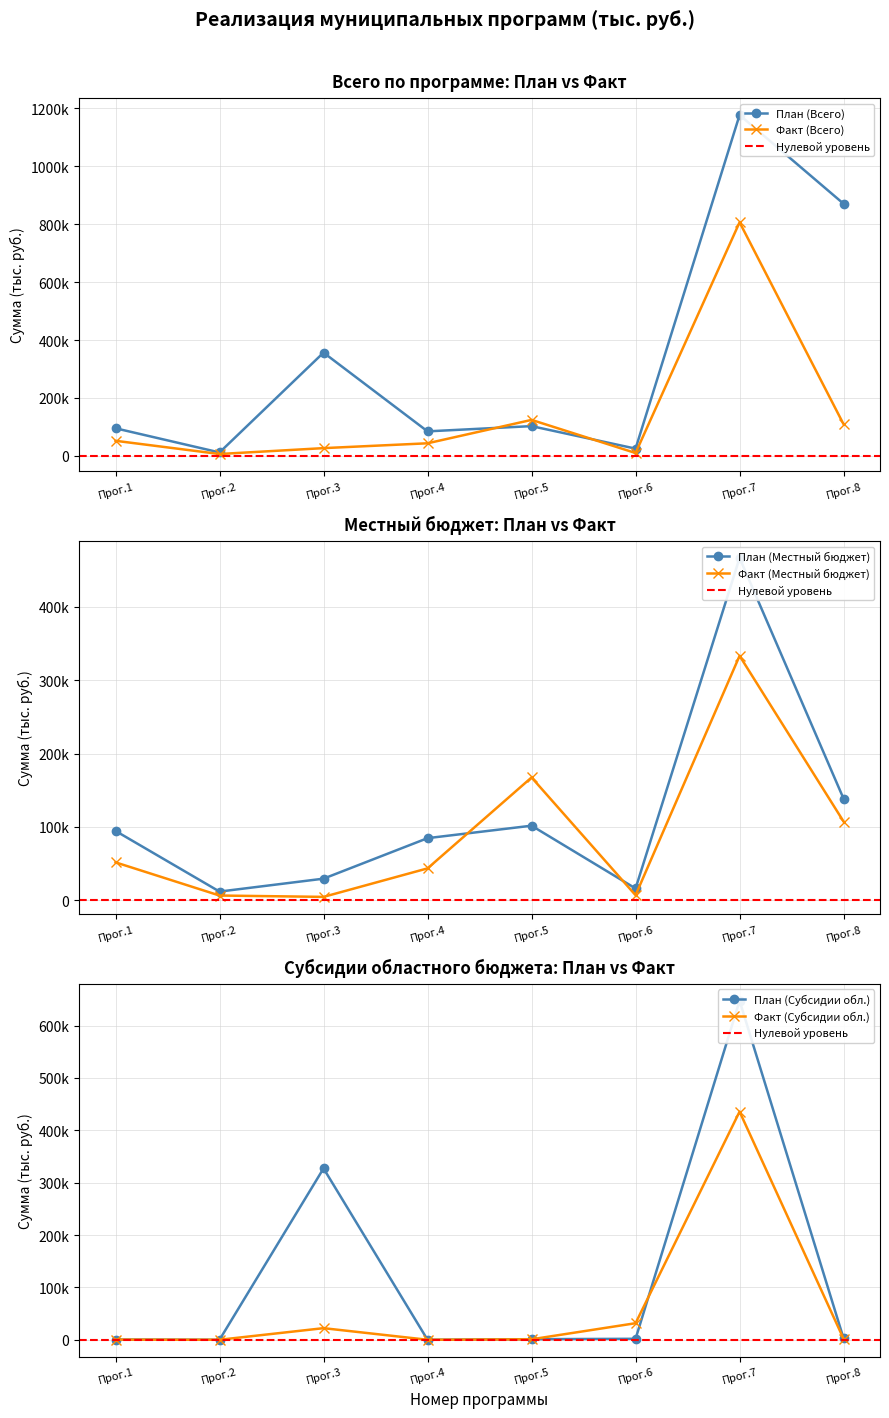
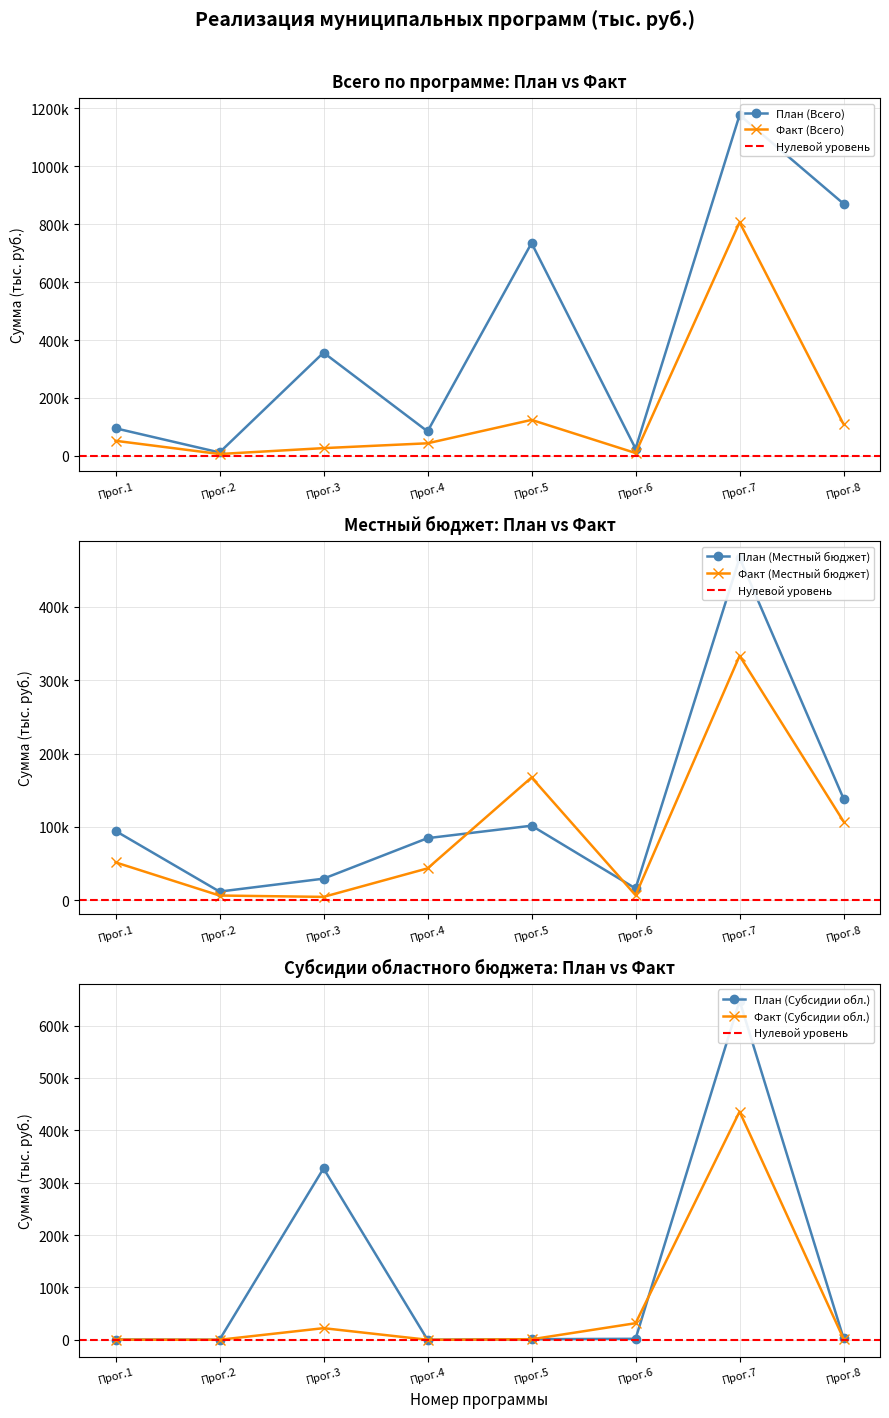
Всего по программе: План vs Факт, План (Всего), Прог.5: 100000 -> 730000
